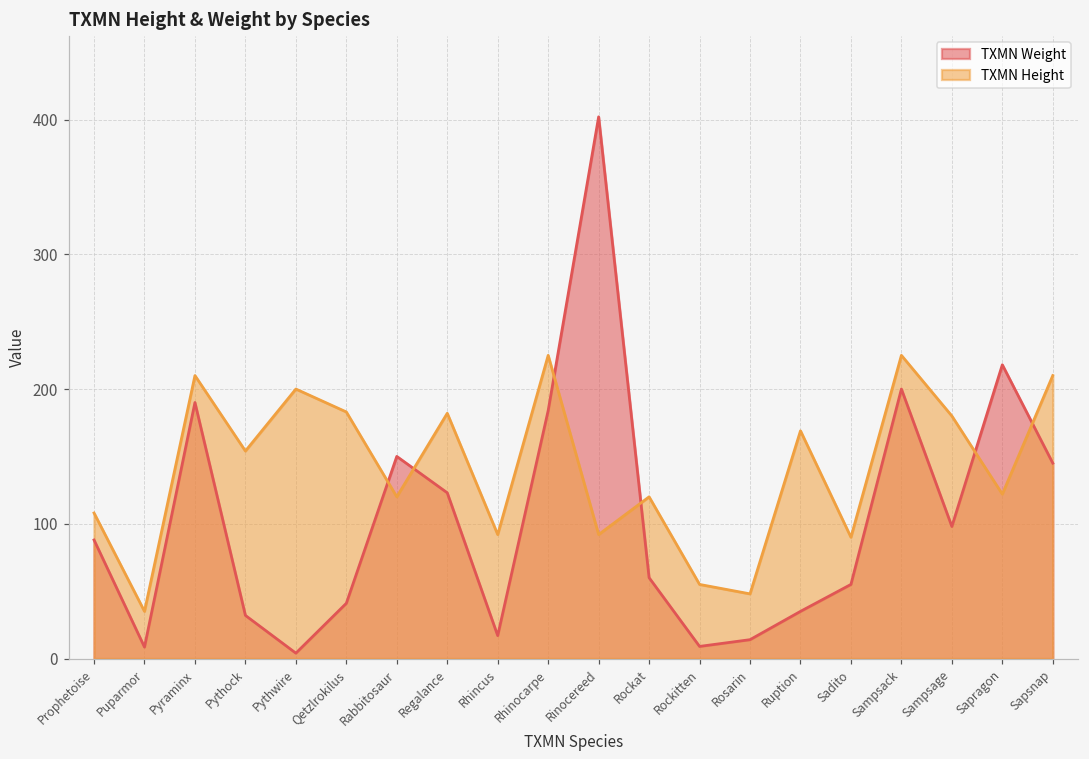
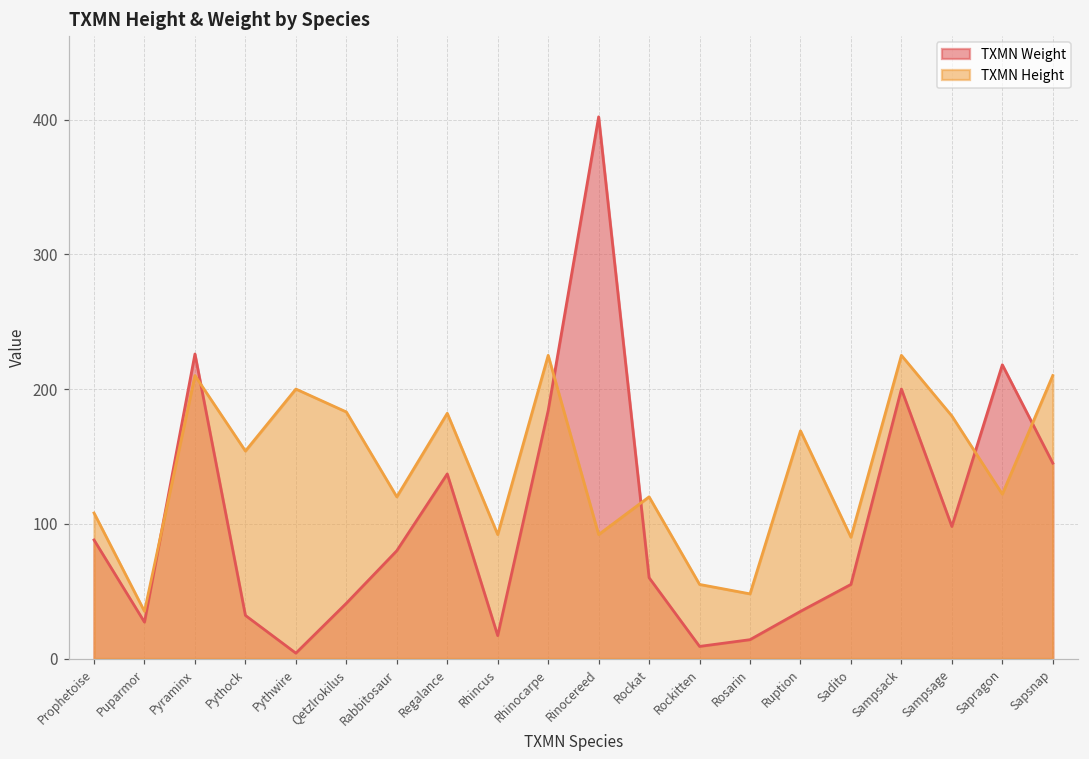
TXMN Weight, Puparmor: 9 -> 27
TXMN Weight, Pyraminx: 190 -> 226
TXMN Weight, Rabbitosaur: 150 -> 80
TXMN Weight, Regalance: 123 -> 137
